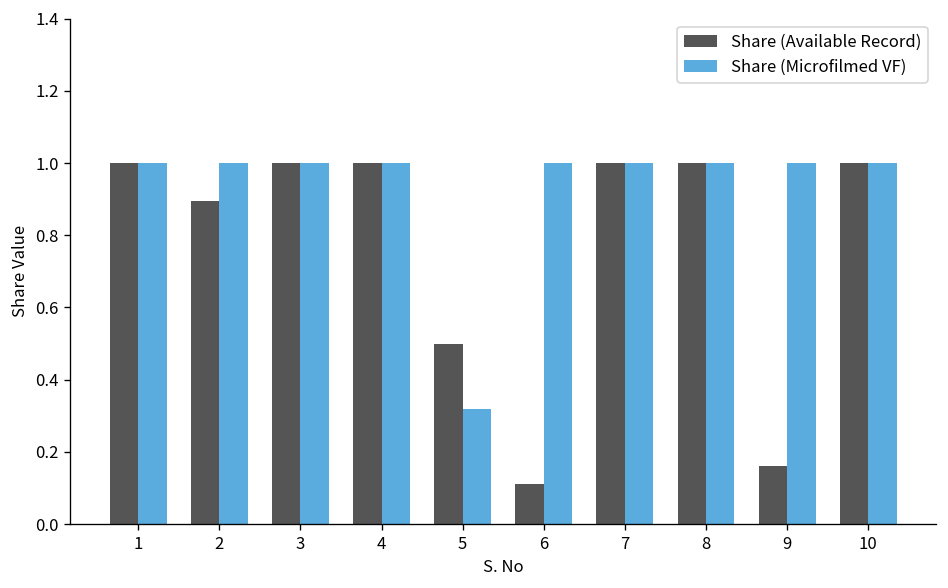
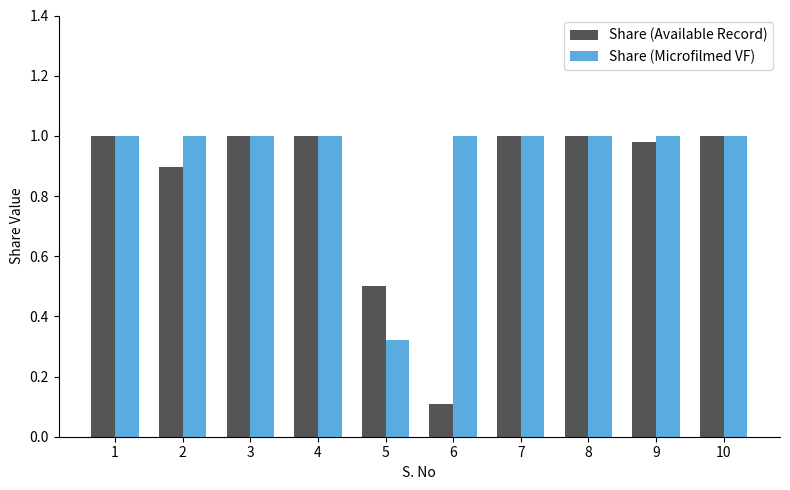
Share (Available Record), 9: 0.16 -> 0.98
